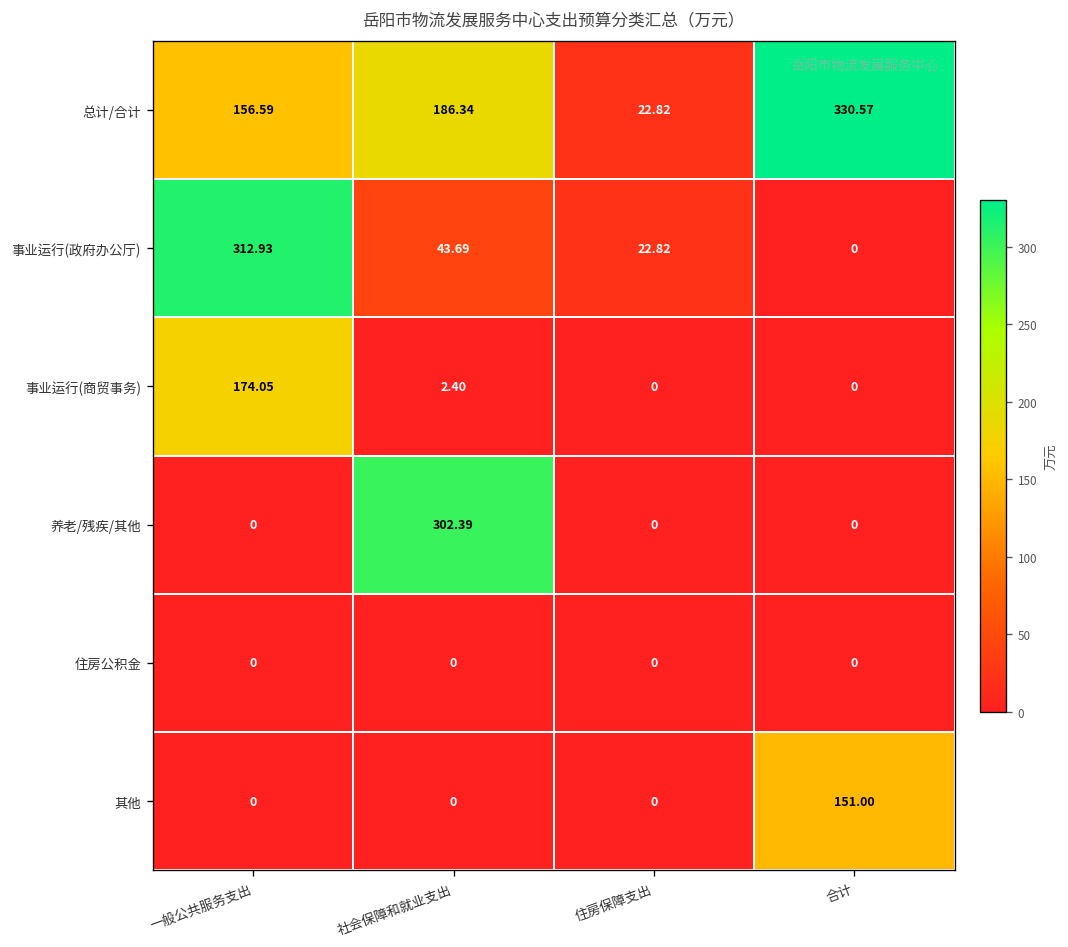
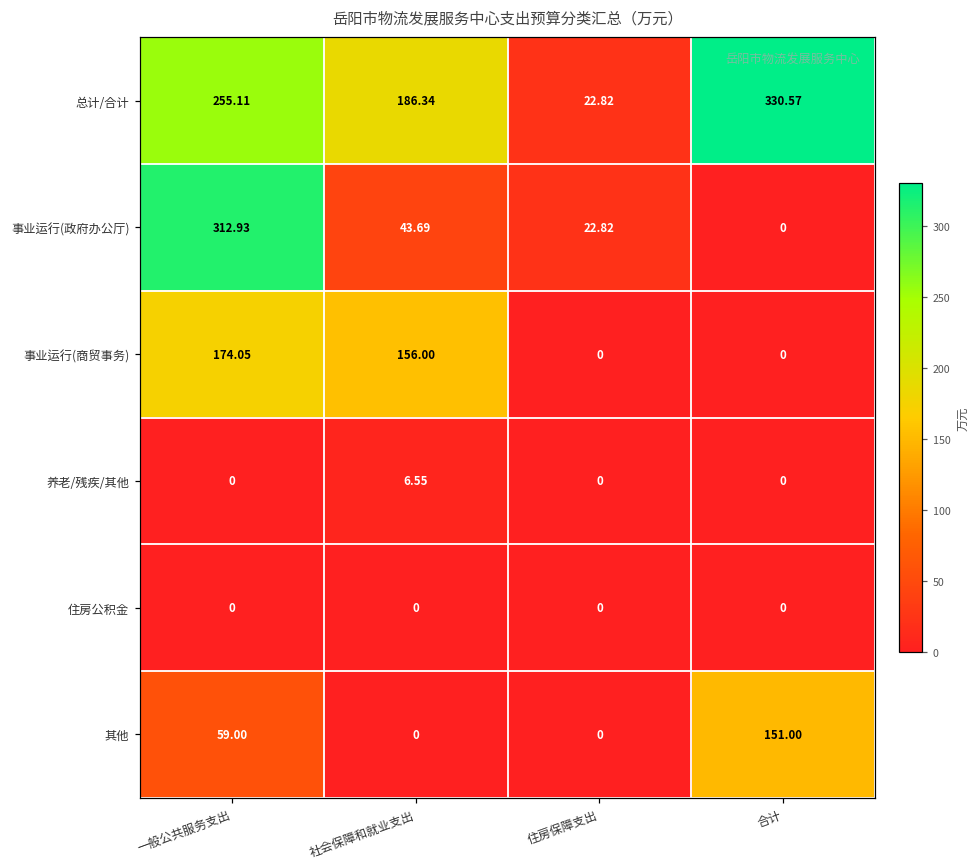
总计/合计, 一般公共服务支出: 156.59 -> 255.11
事业运行(商贸事务), 社会保障和就业支出: 2.40 -> 156.00
养老/残疾/其他, 社会保障和就业支出: 302.39 -> 6.55
其他, 一般公共服务支出: 0 -> 59.00
